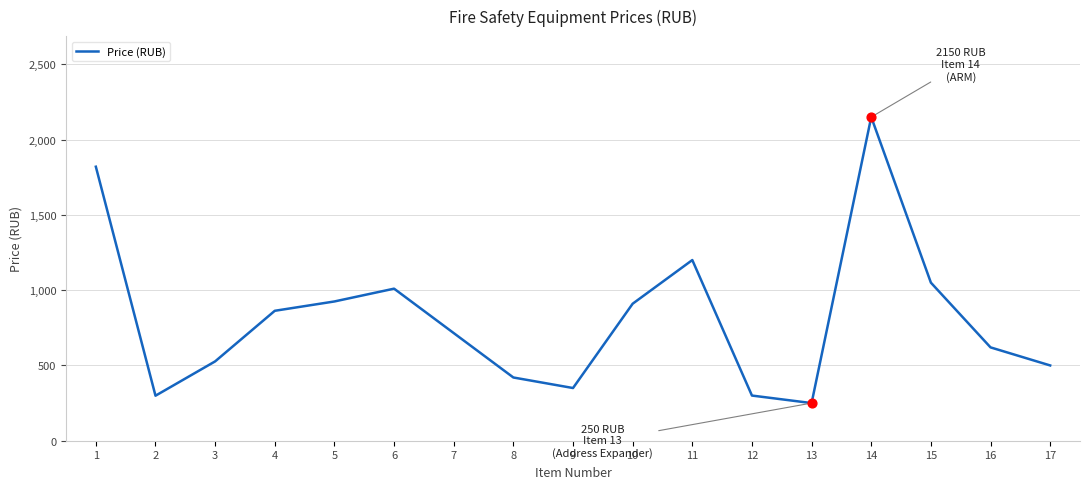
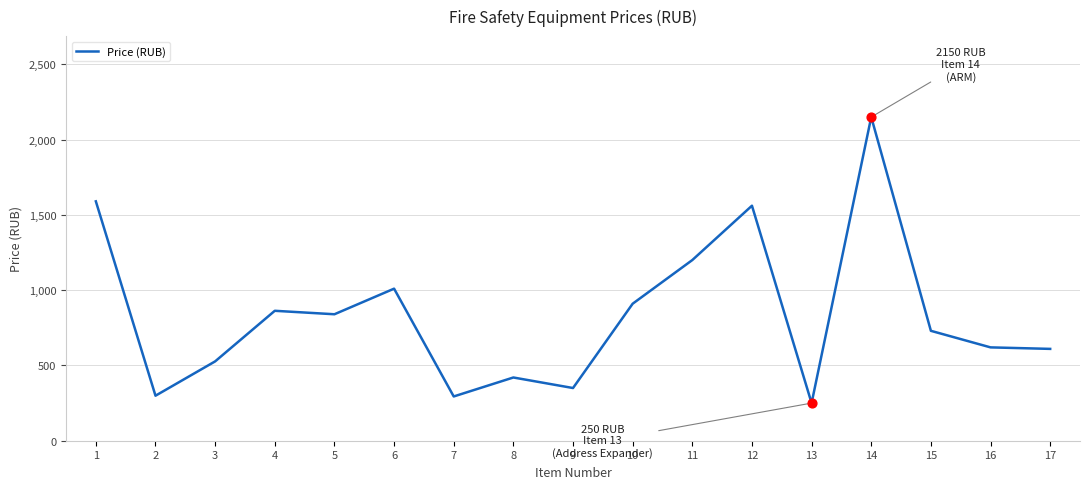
Price (RUB), 1: 1,820 -> 1,590
Price (RUB), 5: 930 -> 840
Price (RUB), 7: 720 -> 290
Price (RUB), 12: 300 -> 1,560
Price (RUB), 15: 1,050 -> 730
Price (RUB), 17: 500 -> 610
